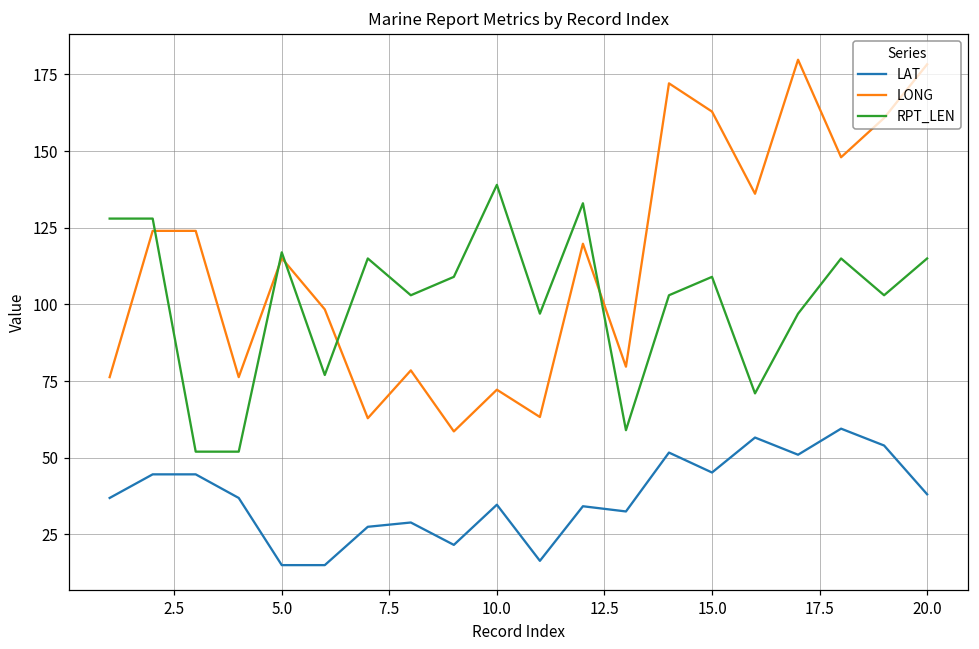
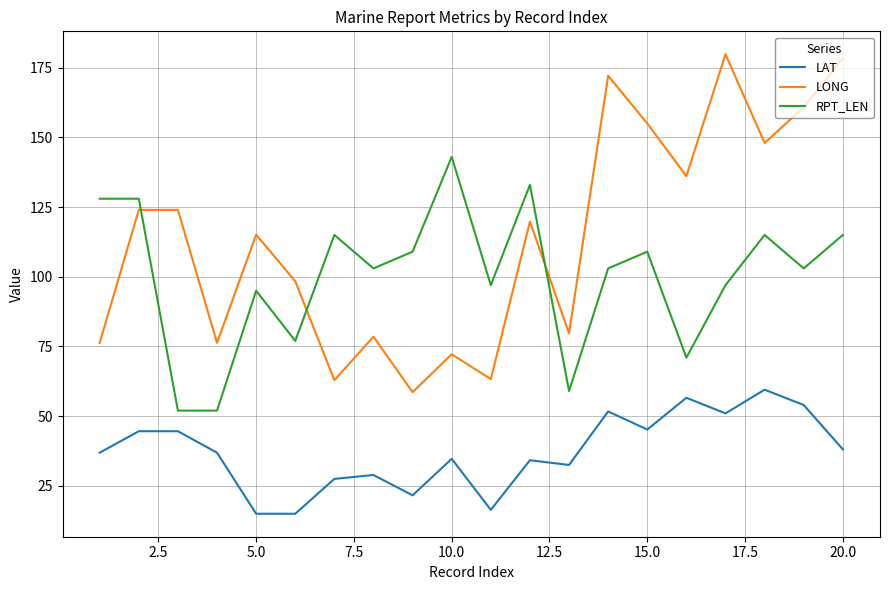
RPT_LEN, 5.0: 117 -> 95
RPT_LEN, 10.0: 139 -> 143
LONG, 15.0: 163 -> 155
